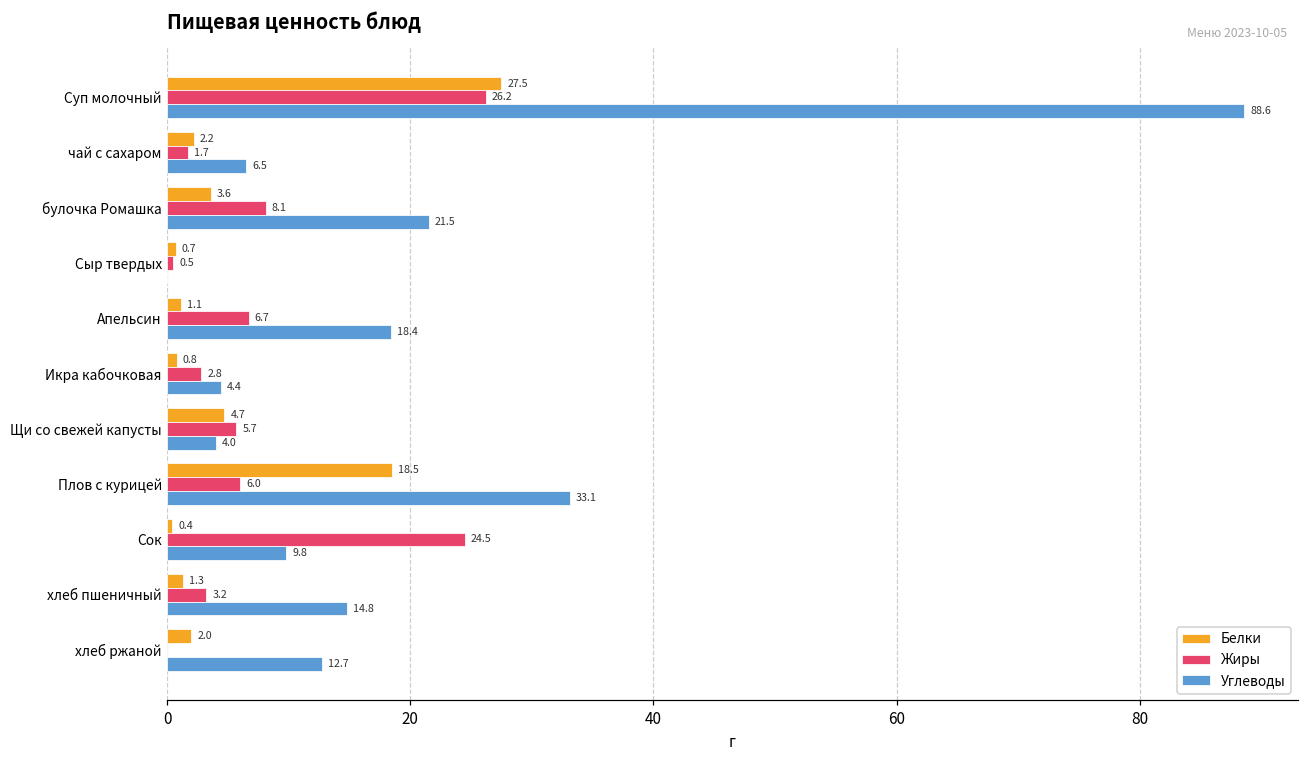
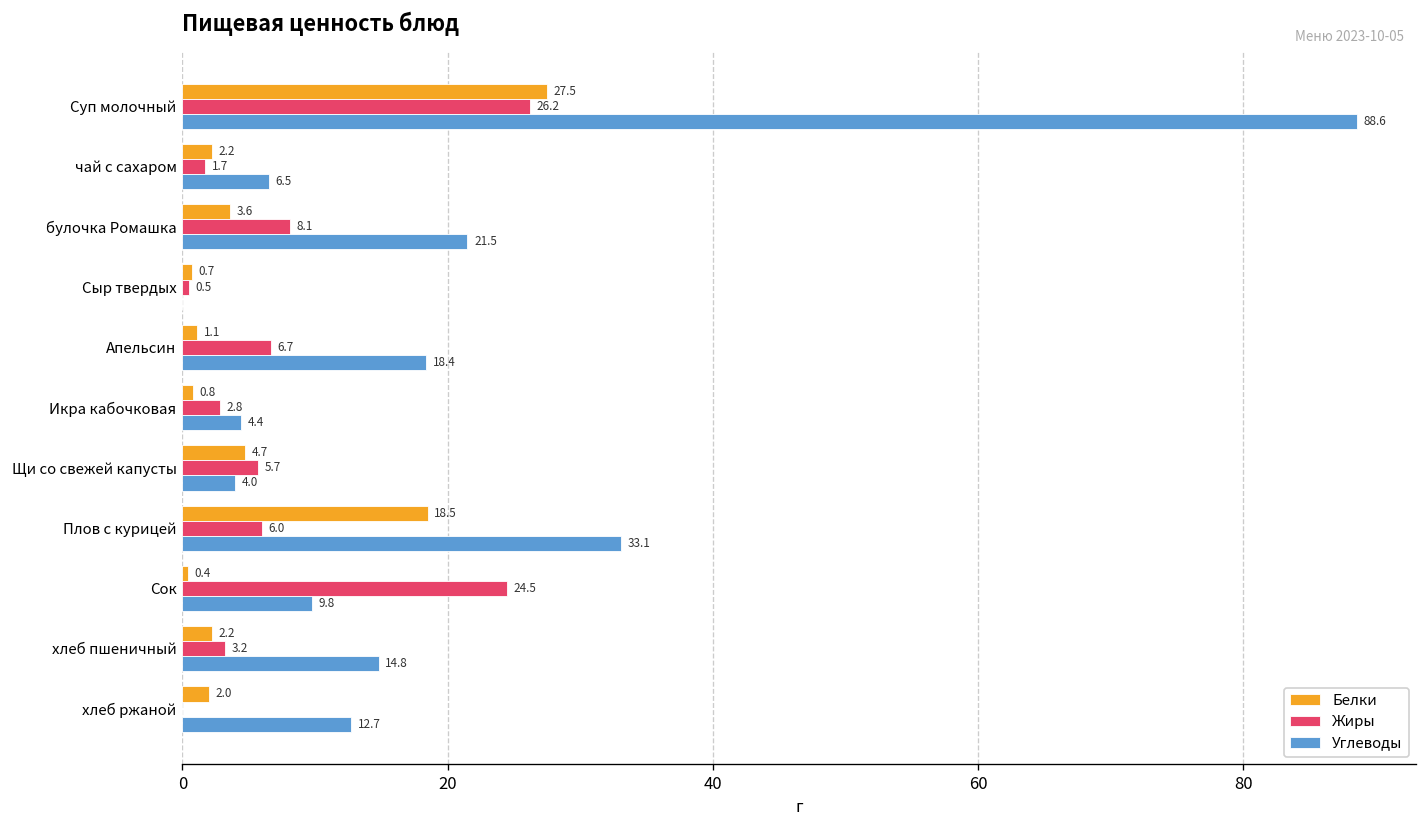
Белки, хлеб пшеничный: 1.3 -> 2.2
